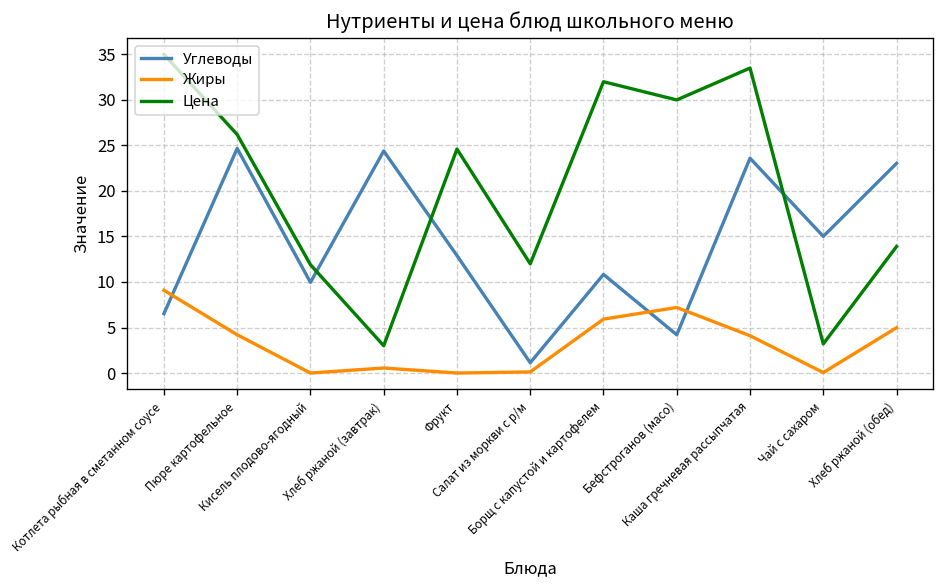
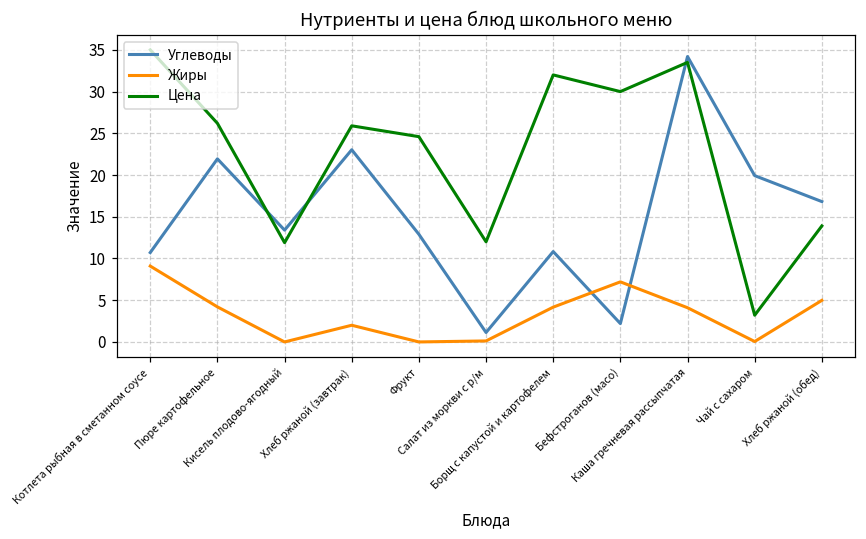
Углеводы, Котлета рыбная в сметанном соусе: 7 -> 11
Углеводы, Пюре картофельное: 25 -> 22
Углеводы, Кисель плодово-ягодный: 10 -> 13
Углеводы, Хлеб ржаной (завтрак): 24 -> 23
Жиры, Хлеб ржаной (завтрак): 1 -> 2
Цена, Хлеб ржаной (завтрак): 3 -> 26
Жиры, Борщ с капустой и картофелем: 6 -> 4
Углеводы, Бефстроганов (масо): 4 -> 2
Углеводы, Каша гречневая рассыпчатая: 24 -> 34
Углеводы, Чай с сахаром: 15 -> 20
Углеводы, Хлеб ржаной (обед): 23 -> 17
